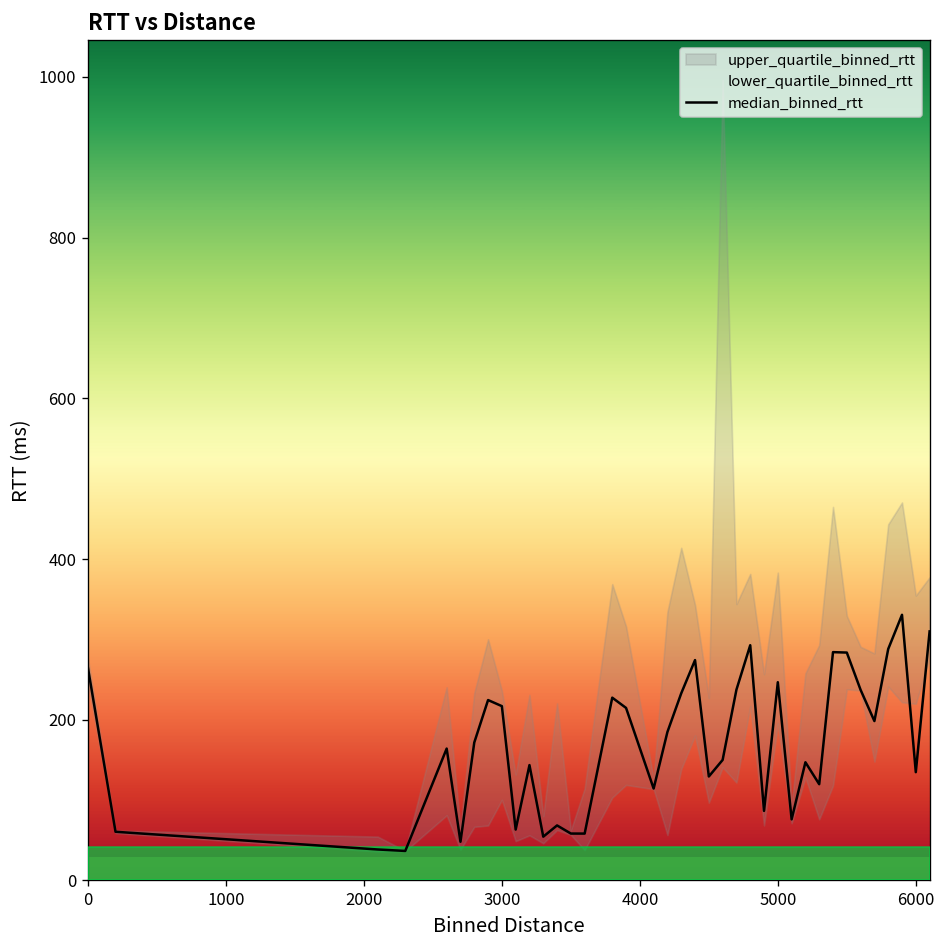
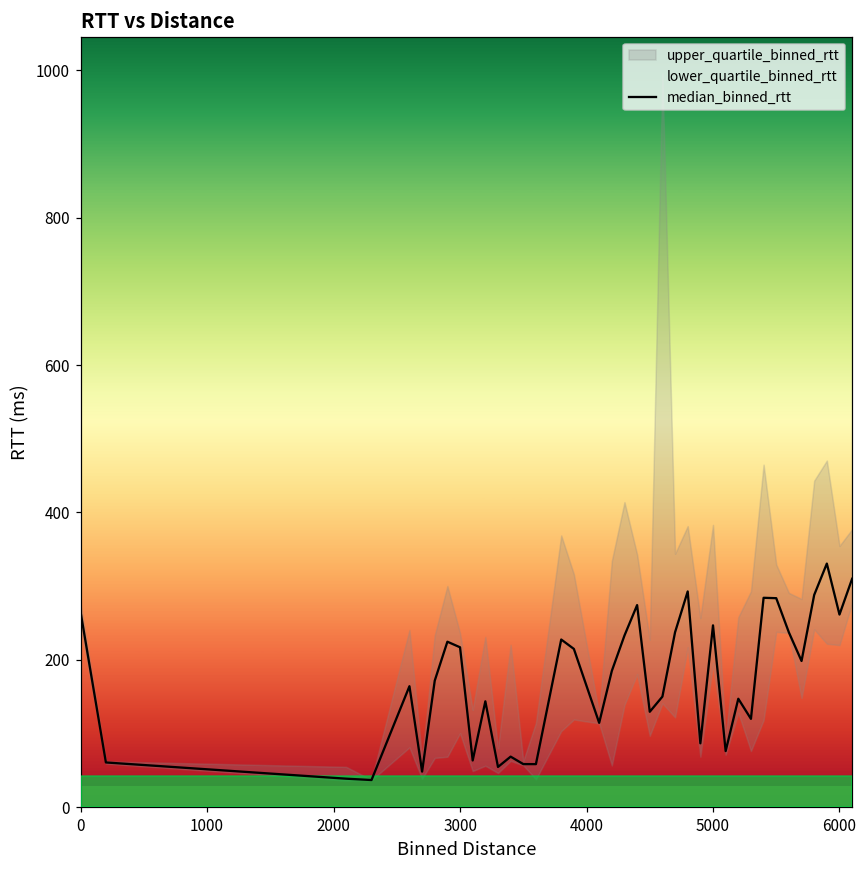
median_binned_rtt, 6000: 130 -> 260
